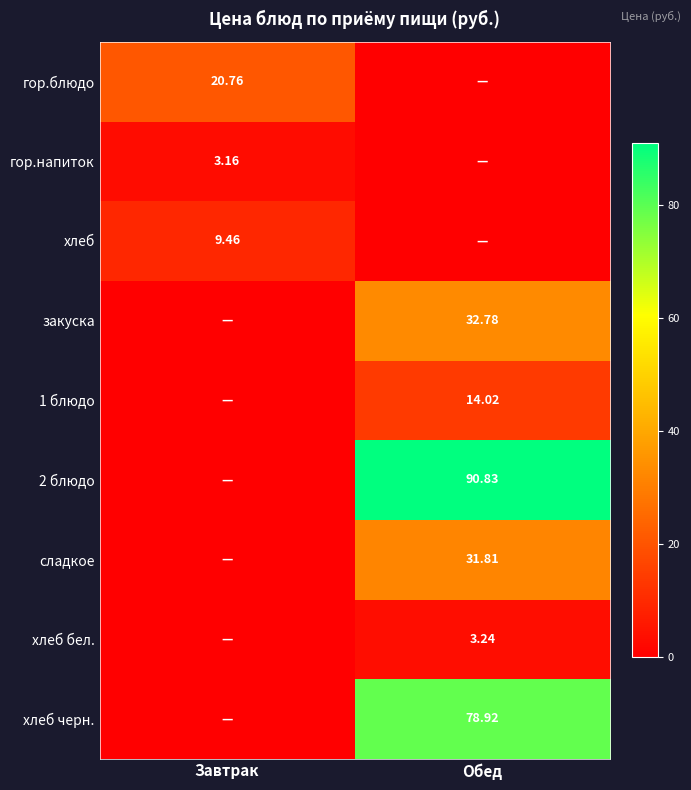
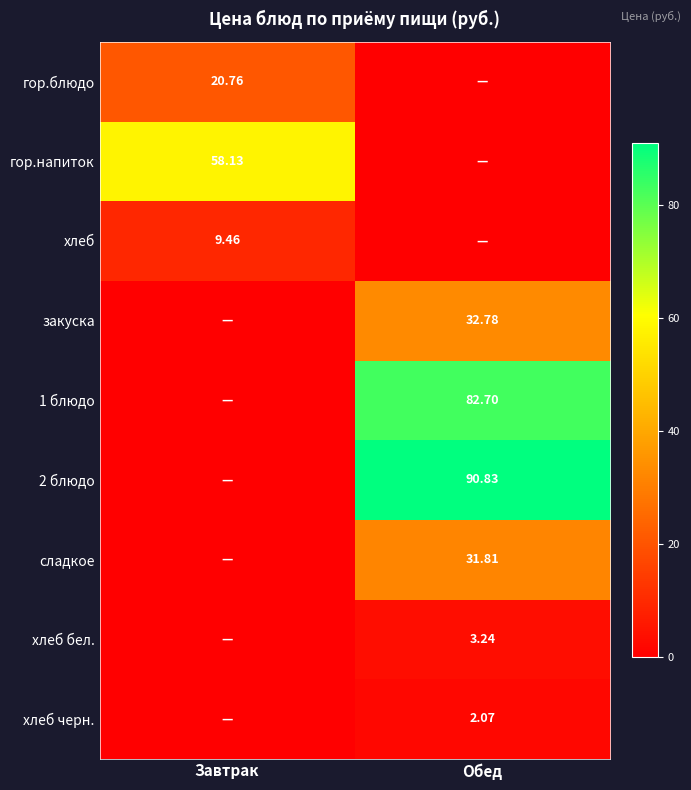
гор.напиток, Завтрак: 3.16 -> 58.13
1 блюдо, Обед: 14.02 -> 82.70
хлеб черн., Обед: 78.92 -> 2.07
